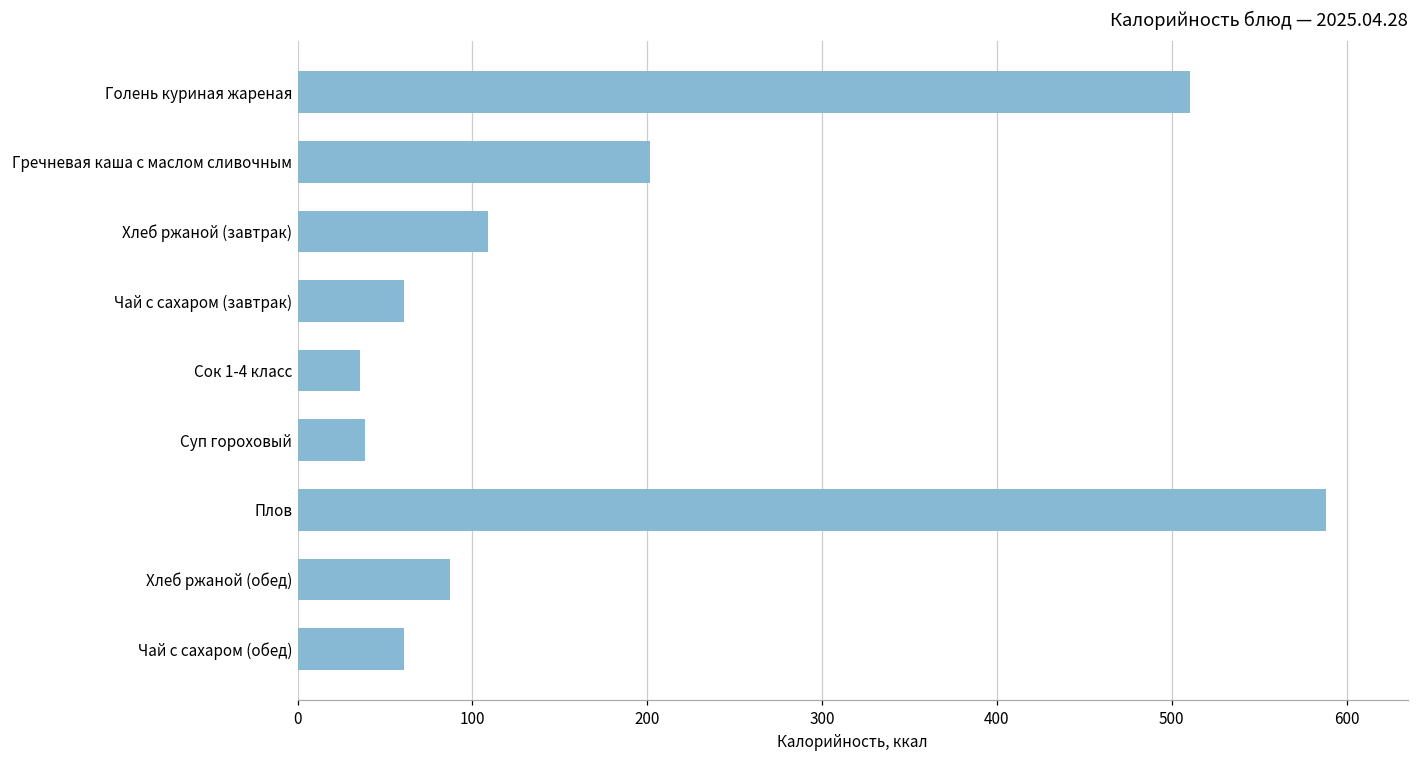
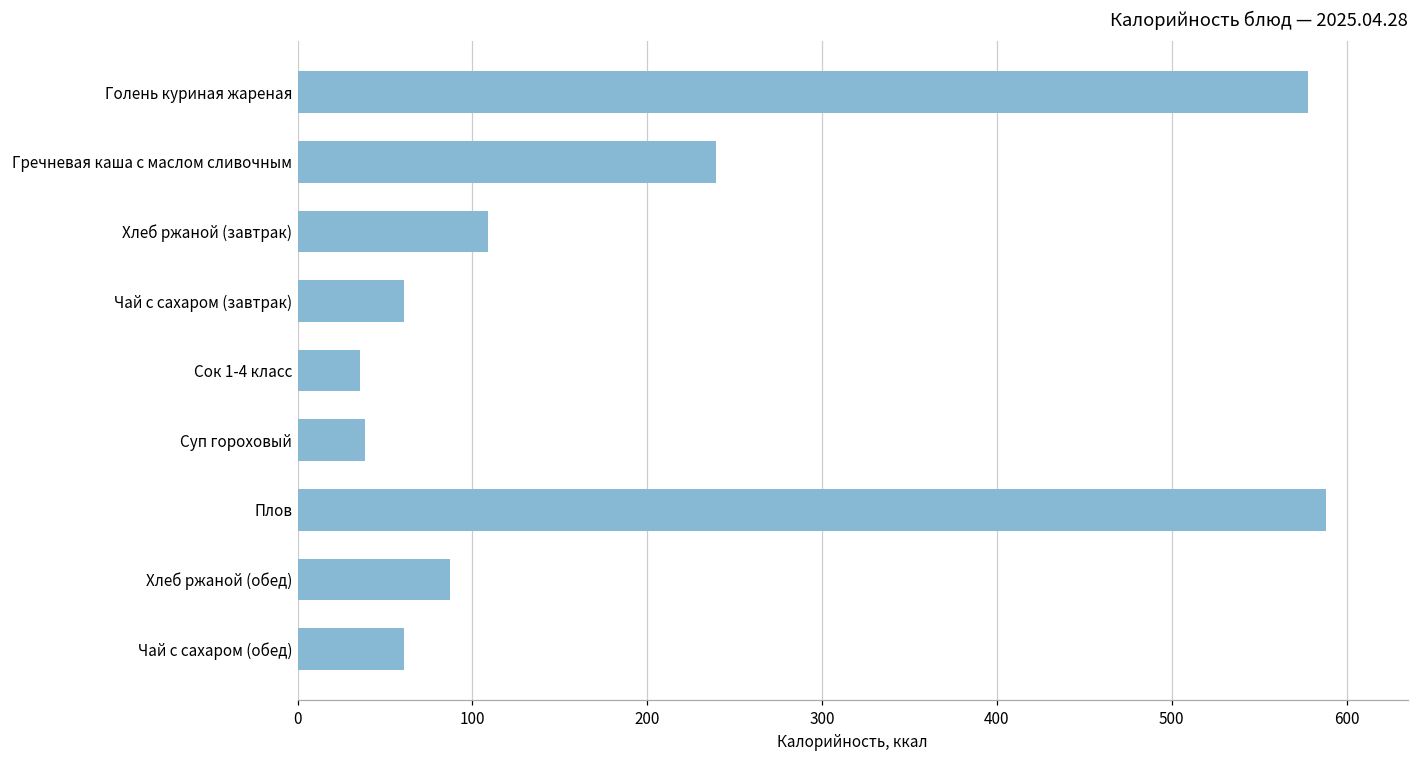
Голень куриная жареная: 510 -> 578
Гречневая каша с маслом сливочным: 202 -> 240
